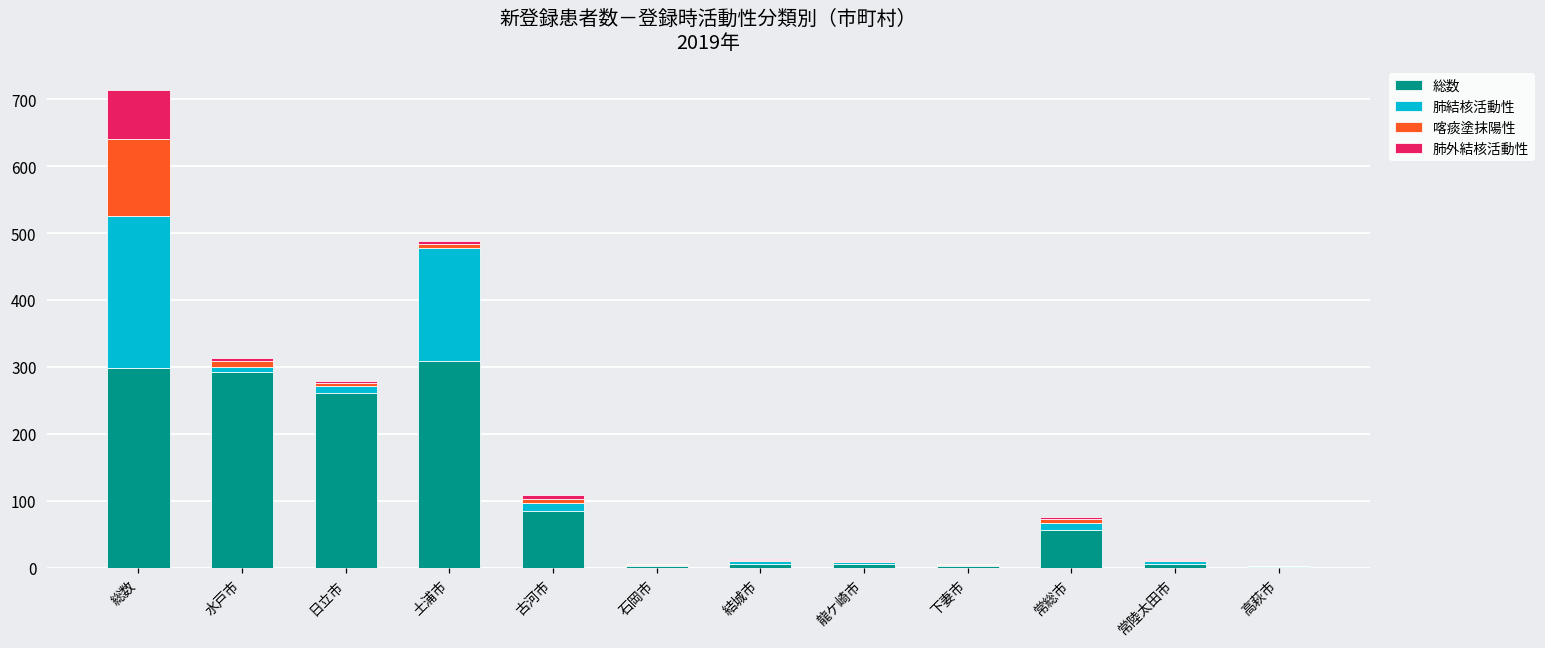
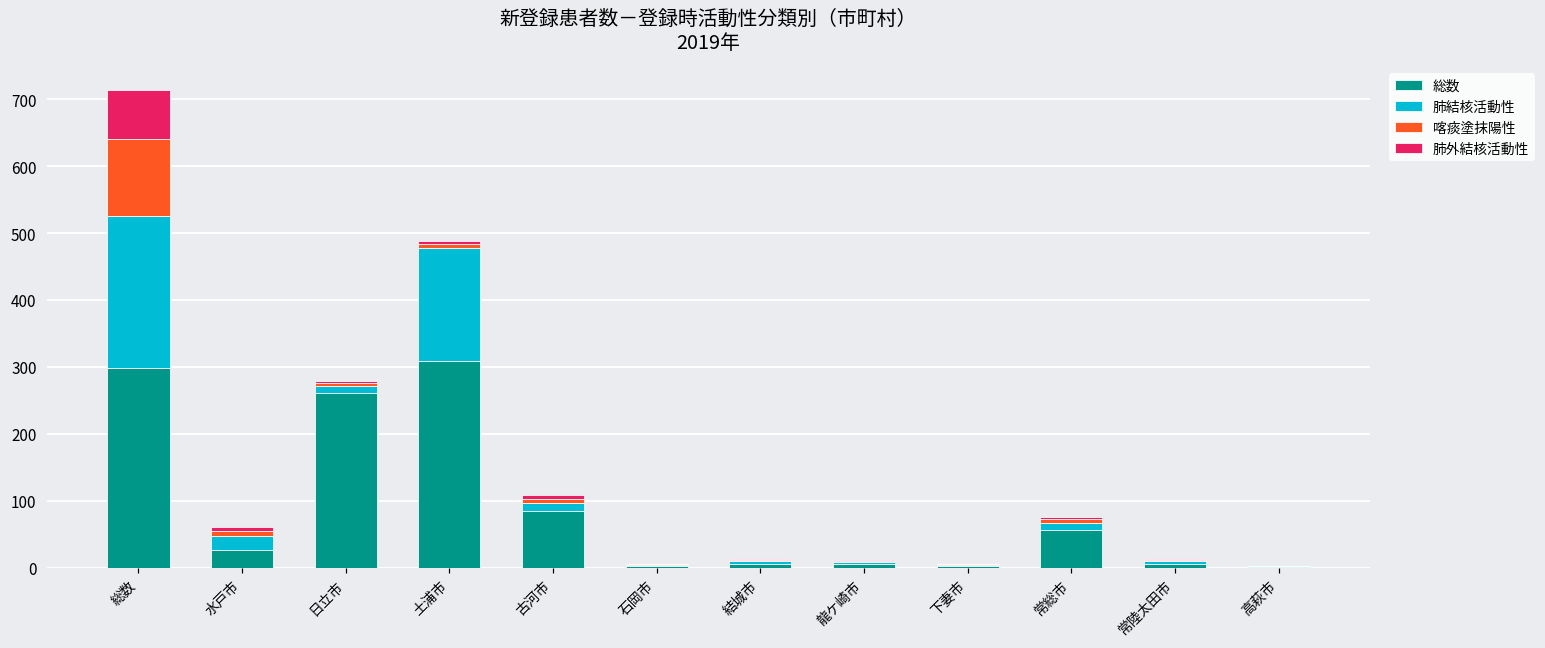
総数, 水戸市: 290 -> 30
肺結核活動性, 水戸市: 10 -> 20
